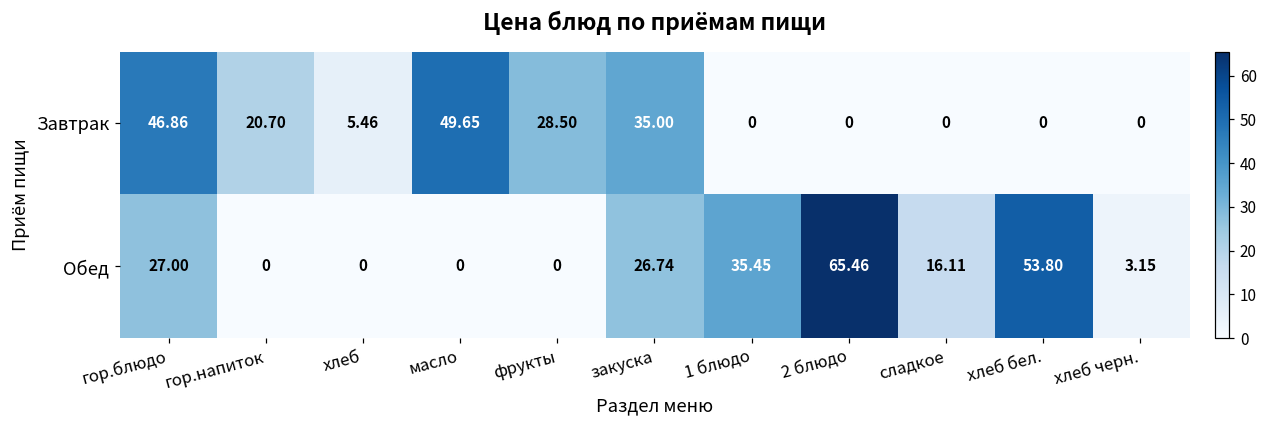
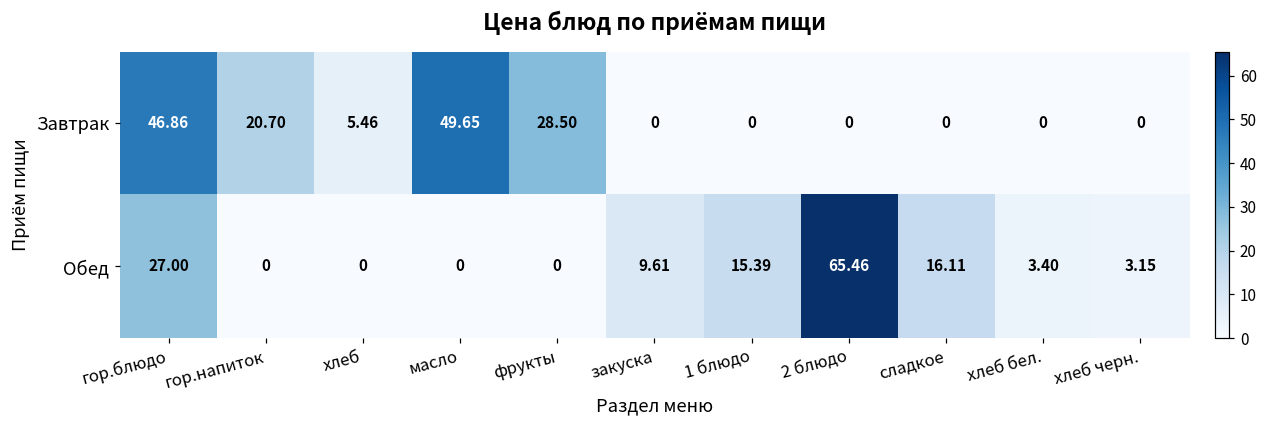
Завтрак, закуска: 35.00 -> 0
Обед, закуска: 26.74 -> 9.61
Обед, 1 блюдо: 35.45 -> 15.39
Обед, хлеб бел.: 53.80 -> 3.40
